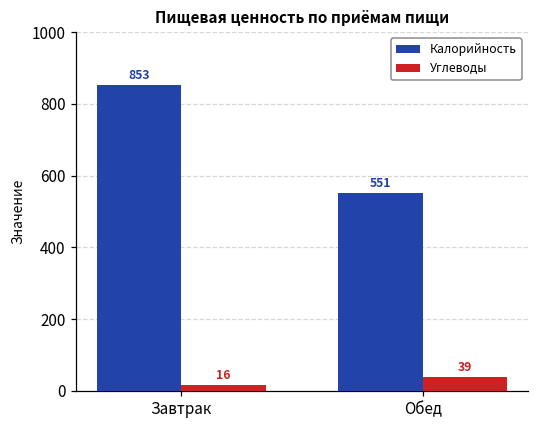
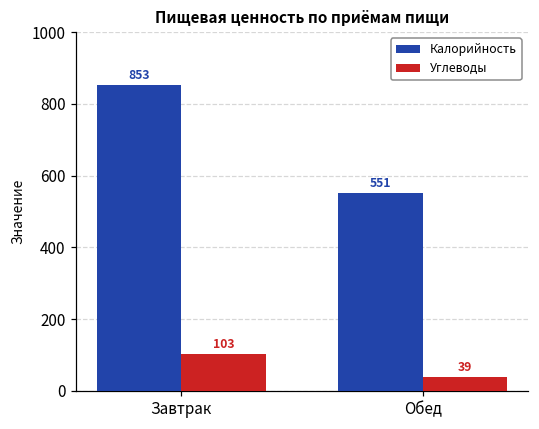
Углеводы, Завтрак: 16 -> 103
